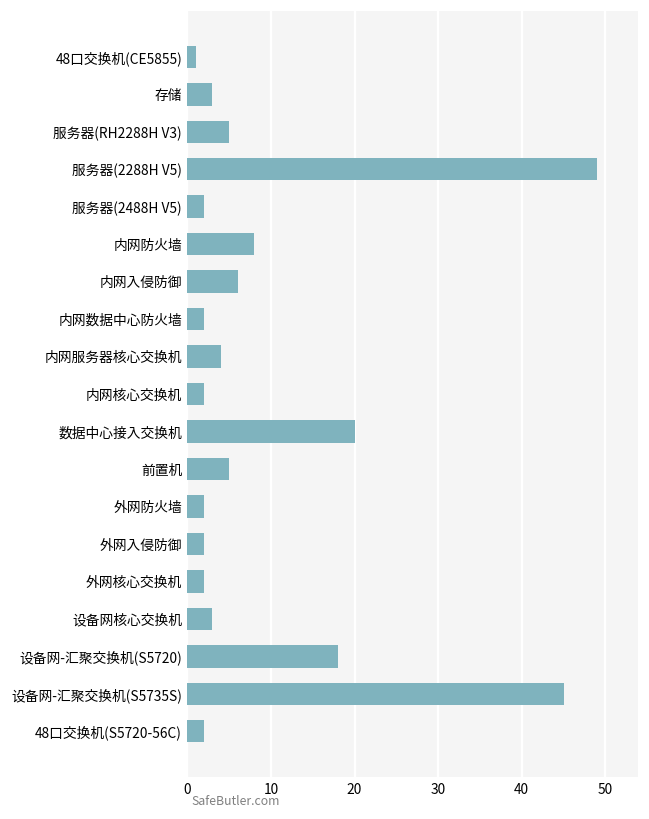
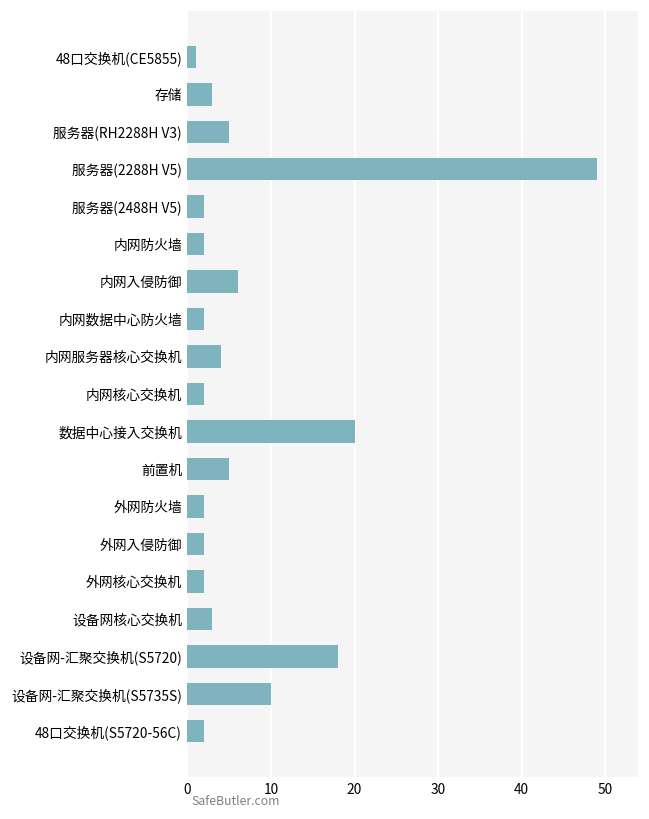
内网防火墙: 8 -> 2
设备网-汇聚交换机(S5735S): 45 -> 10
